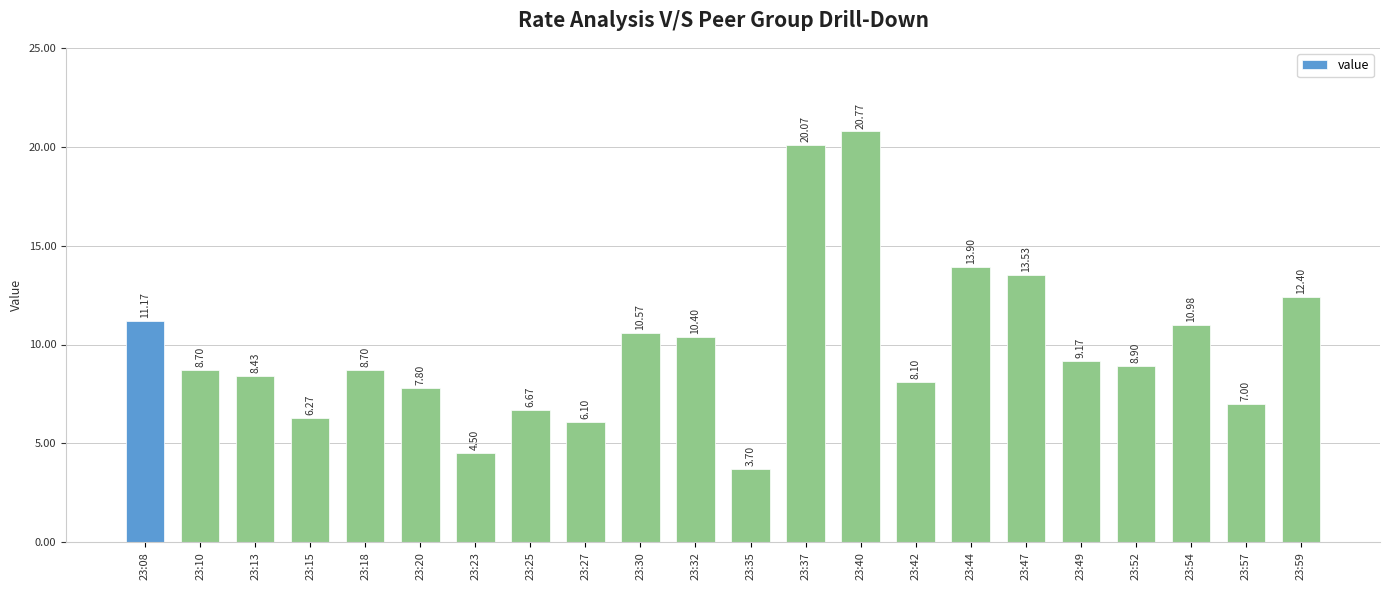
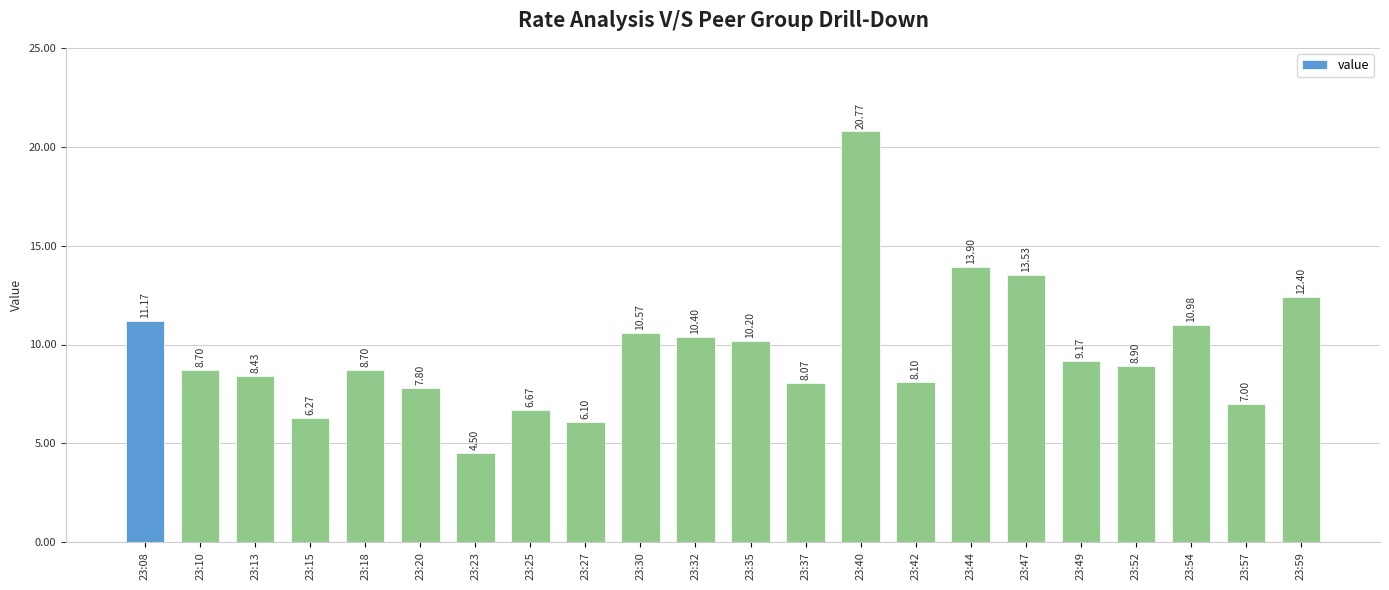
23:35: 3.70 -> 10.20
23:37: 20.07 -> 8.07
